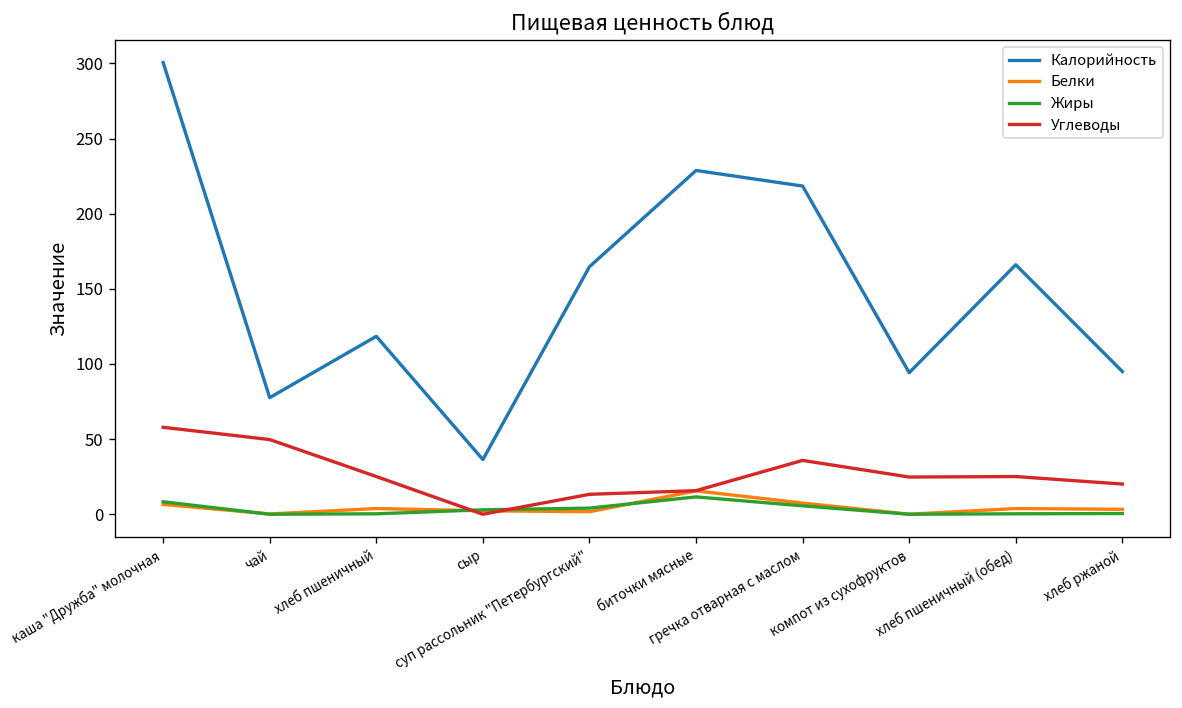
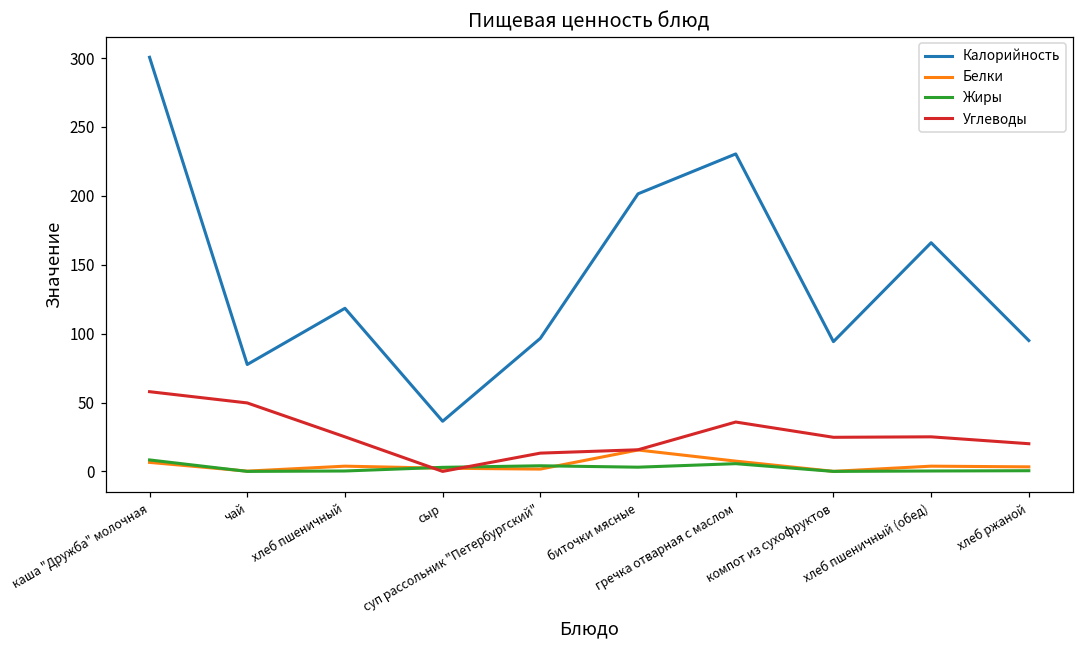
Калорийность, суп рассольник "Петербургский": 165 -> 97
Калорийность, биточки мясные: 229 -> 202
Жиры, биточки мясные: 12 -> 3
Калорийность, гречка отварная с маслом: 218 -> 230
